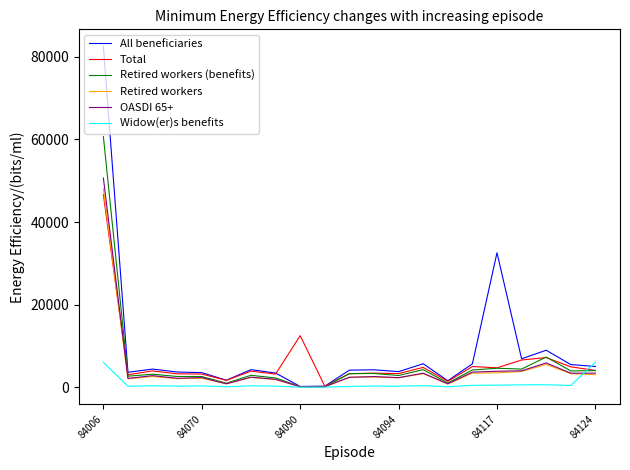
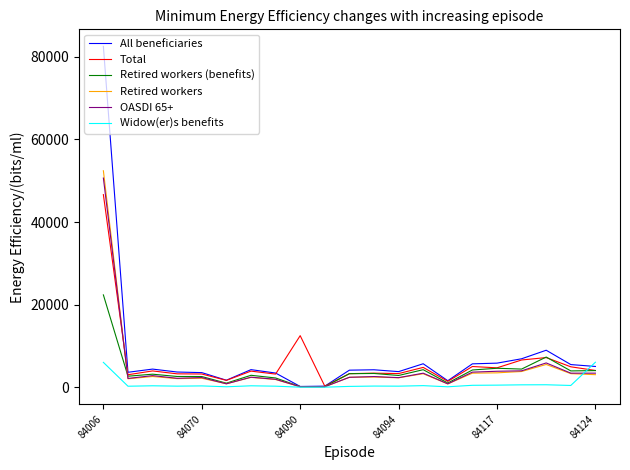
Retired workers (benefits), 84006: 61000 -> 22000
Retired workers, 84006: 48000 -> 52000
All beneficiaries, 84117: 33000 -> 6000
